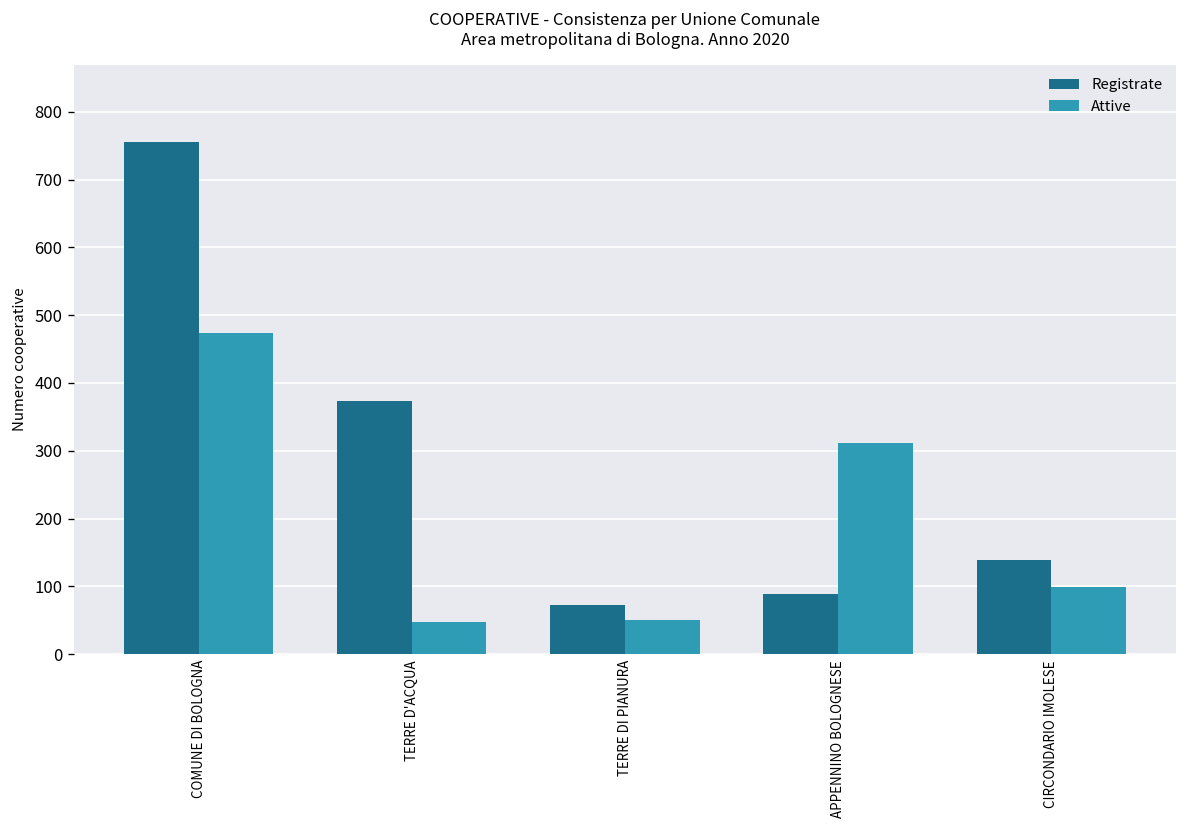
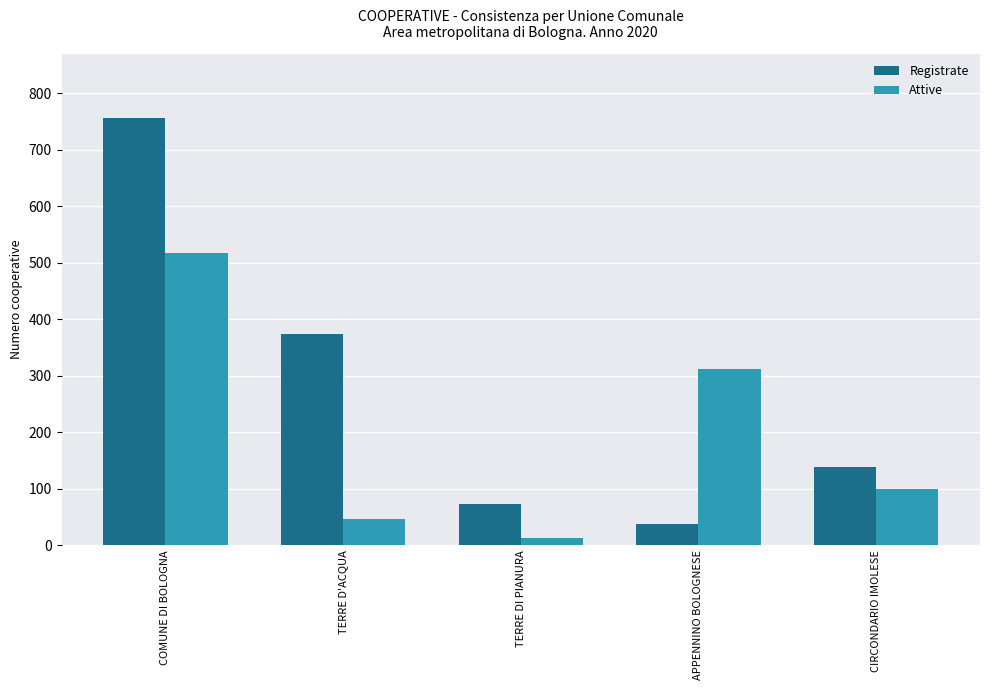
Attive, COMUNE DI BOLOGNA: 470 -> 520
Attive, TERRE DI PIANURA: 50 -> 10
Registrate, APPENNINO BOLOGNESE: 90 -> 40
